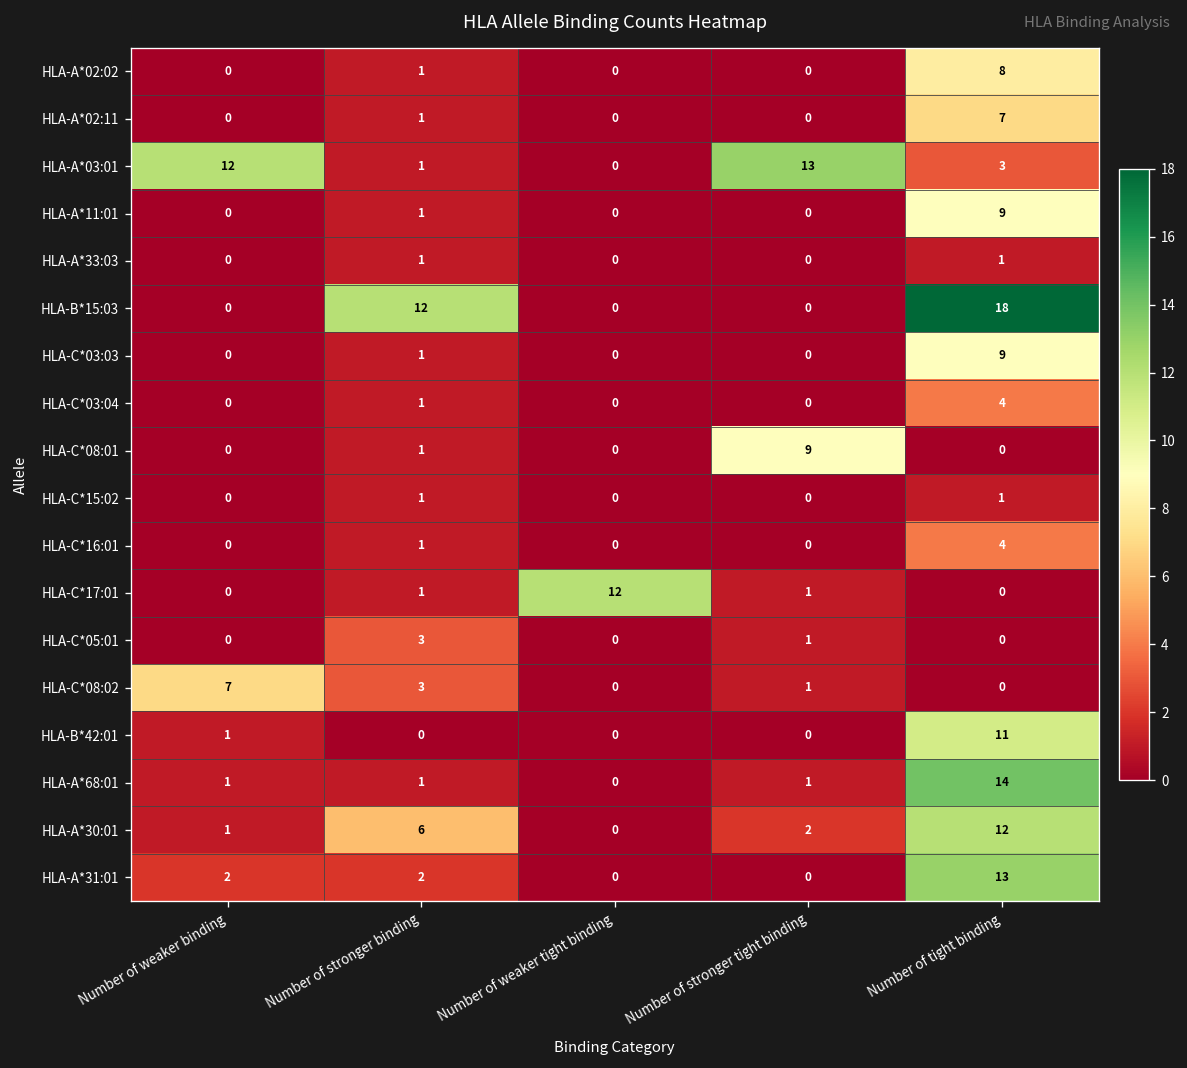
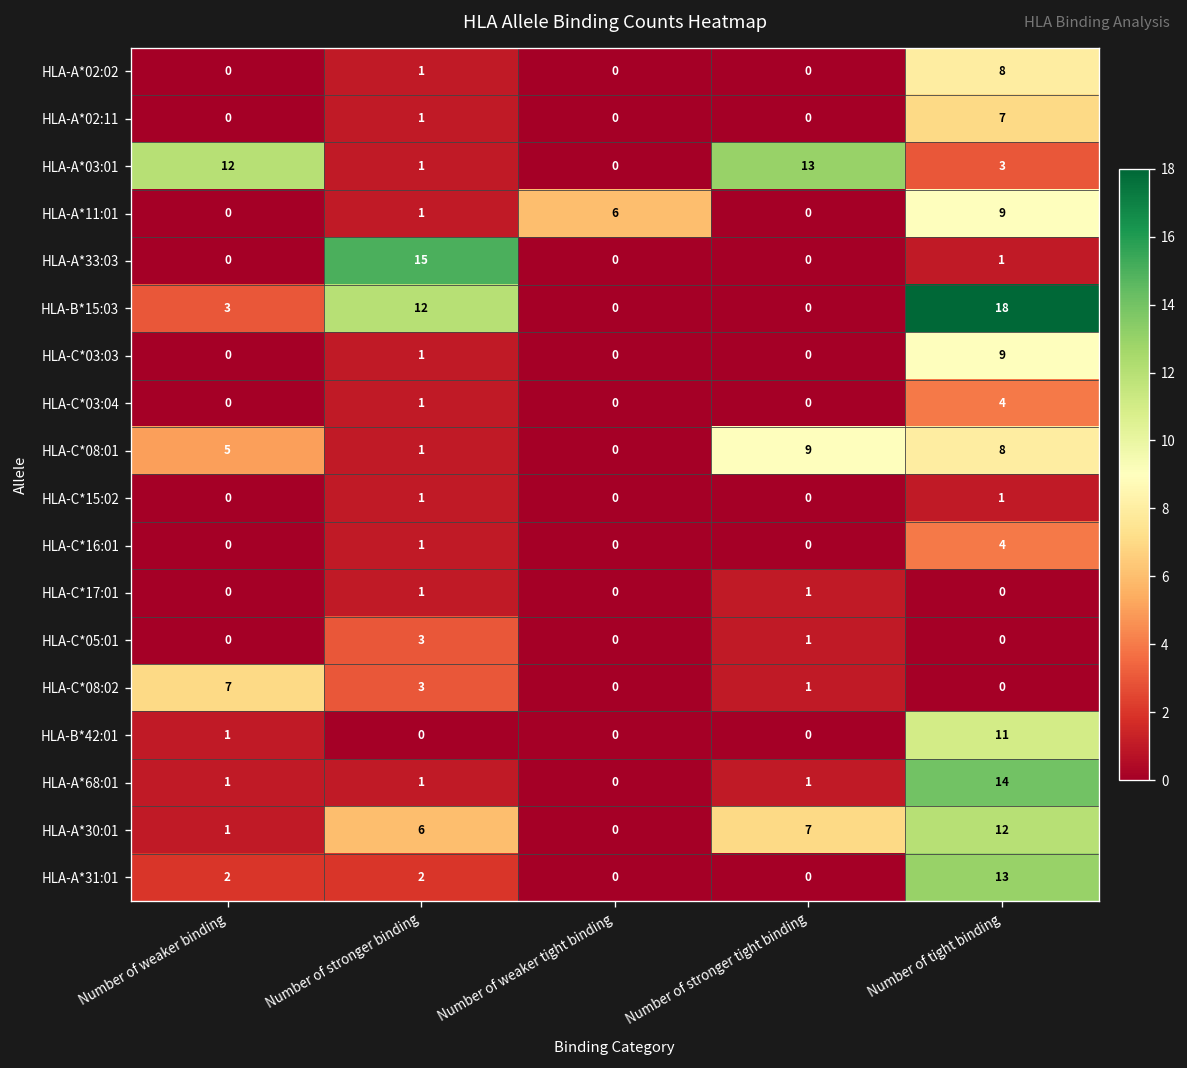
HLA-A*11:01, Number of weaker tight binding: 0 -> 6
HLA-A*33:03, Number of stronger binding: 1 -> 15
HLA-B*15:03, Number of weaker binding: 0 -> 3
HLA-C*08:01, Number of weaker binding: 0 -> 5
HLA-C*08:01, Number of tight binding: 0 -> 8
HLA-C*17:01, Number of weaker tight binding: 12 -> 0
HLA-A*30:01, Number of stronger tight binding: 2 -> 7
